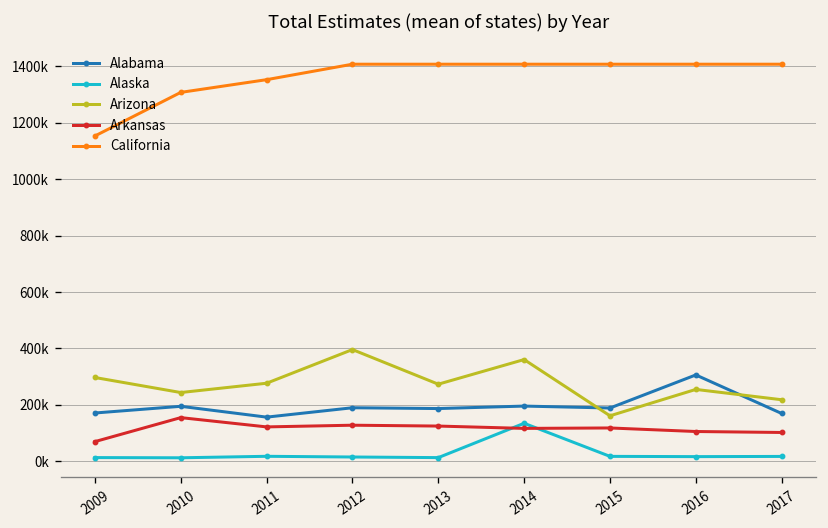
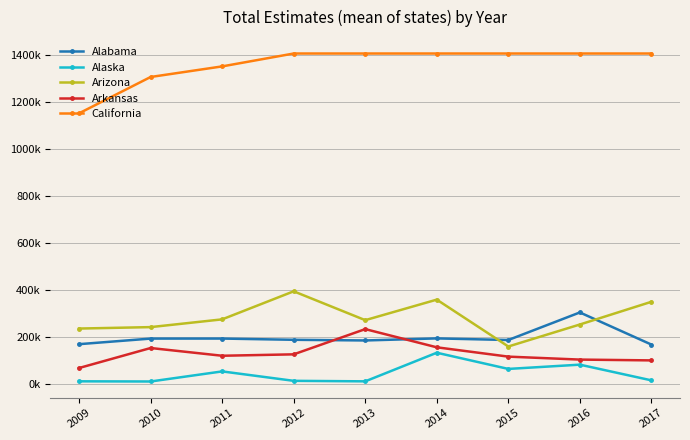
Arizona, 2009: 300000 -> 240000
Alabama, 2011: 160000 -> 200000
Alaska, 2011: 20000 -> 60000
Arkansas, 2013: 120000 -> 240000
Arkansas, 2014: 120000 -> 160000
Alaska, 2015: 20000 -> 70000
Alaska, 2016: 20000 -> 80000
Arizona, 2017: 220000 -> 350000
